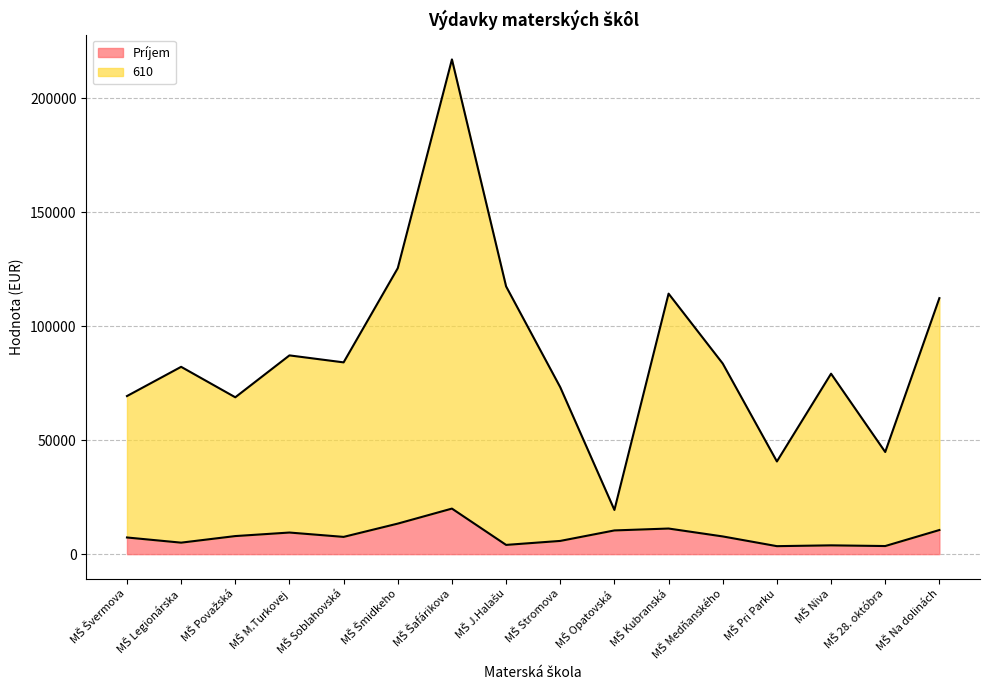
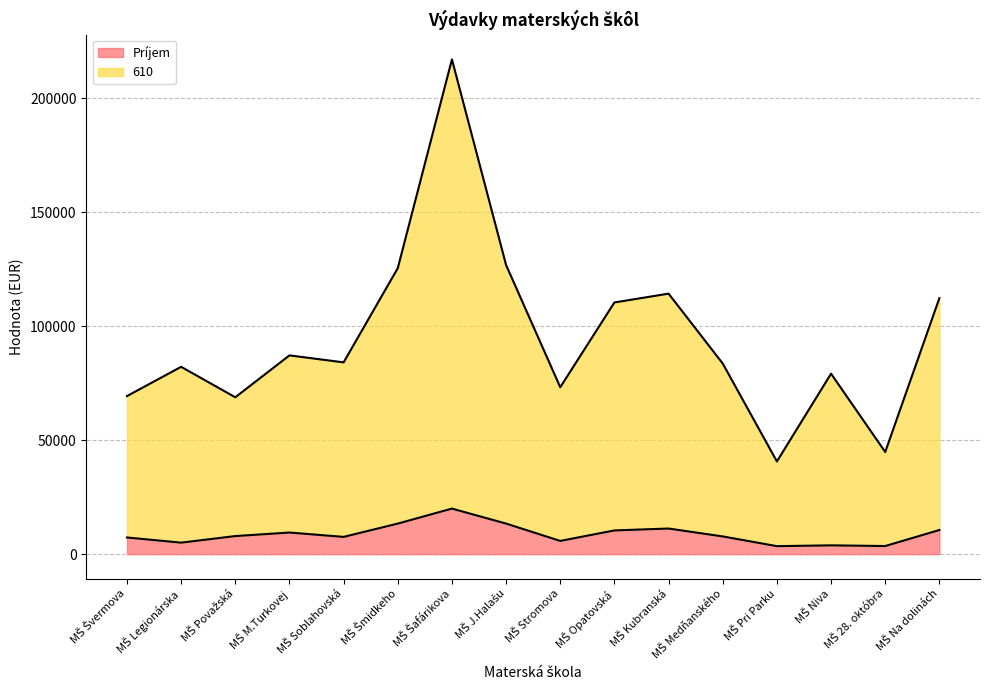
Príjem, MŠ J.Halašu: 4000 -> 13000
610, MŠ Opatovská: 9000 -> 100000
